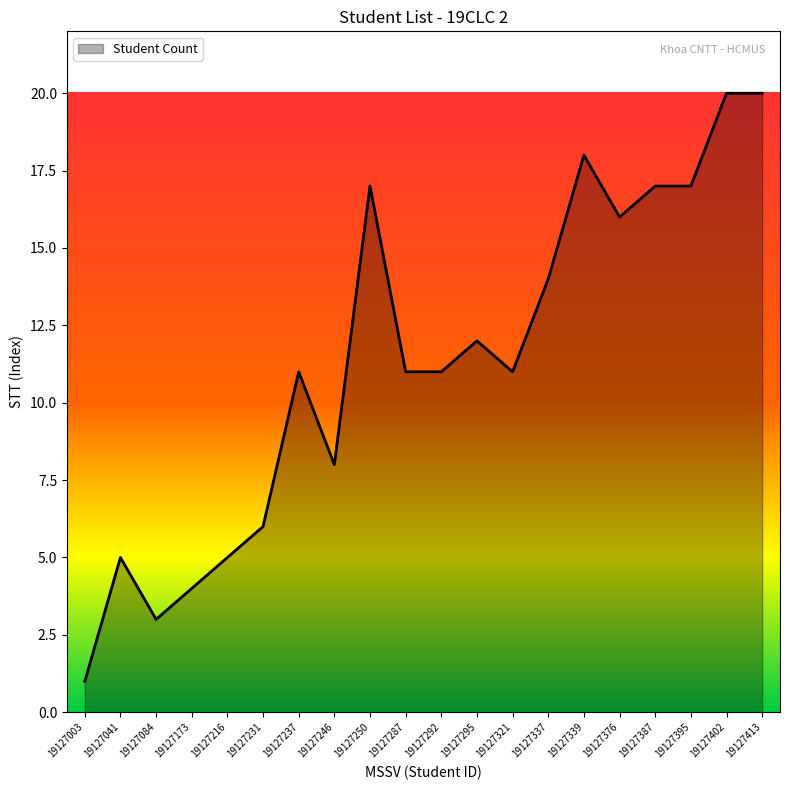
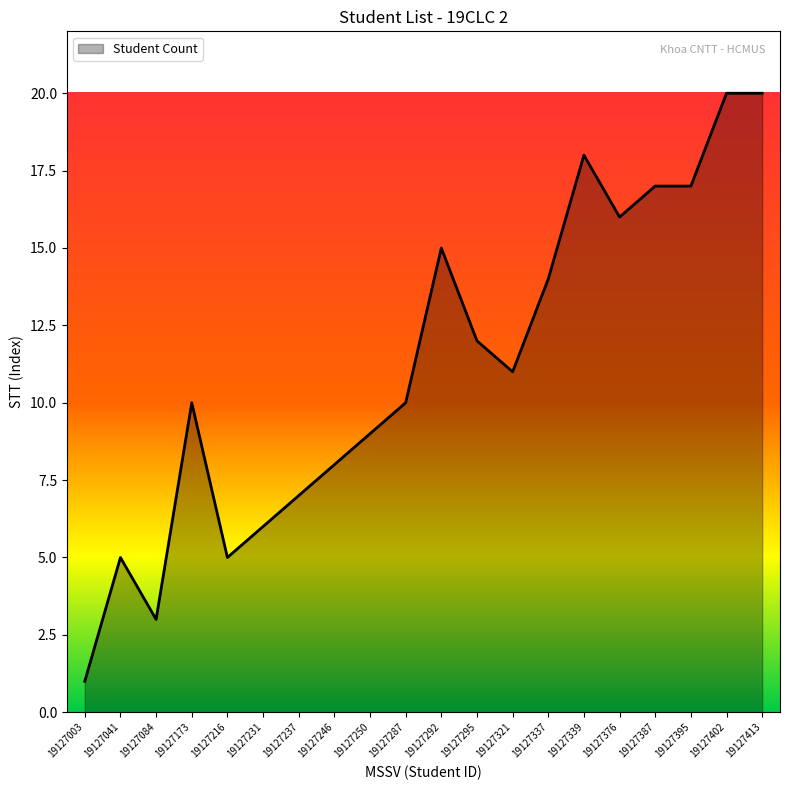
19127173: 4 -> 10
19127237: 11 -> 7
19127250: 17 -> 9
19127287: 11 -> 10
19127292: 11 -> 15
